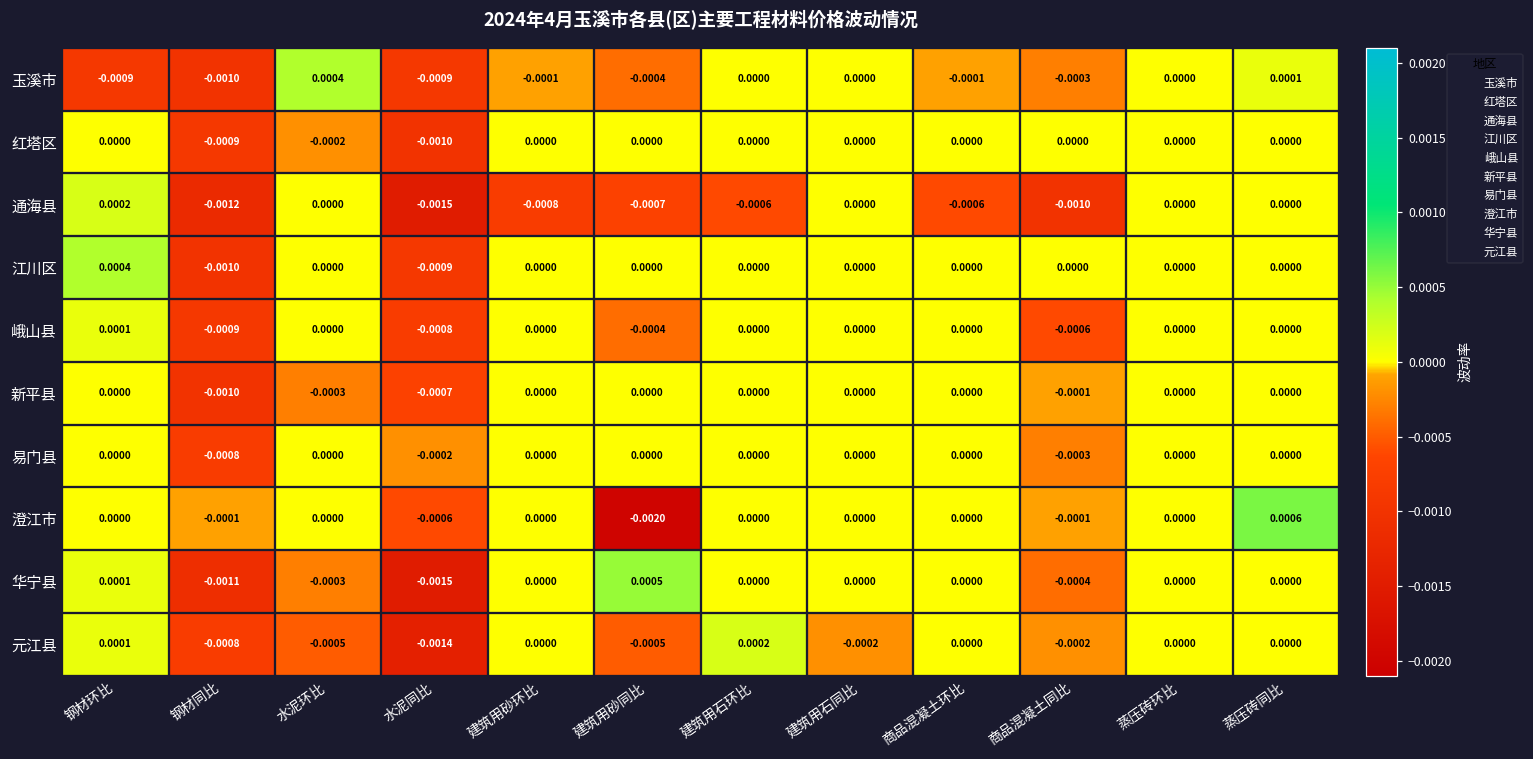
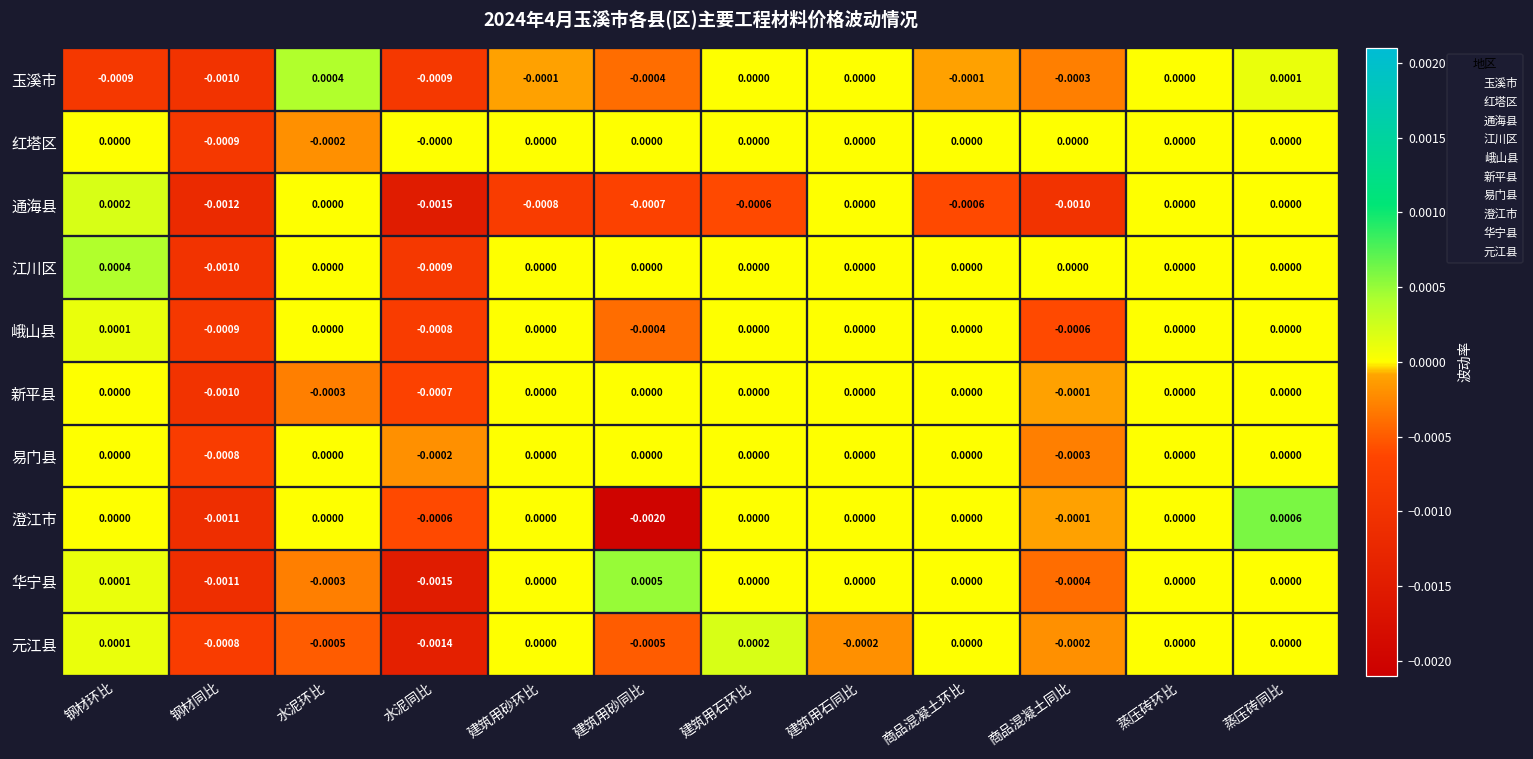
红塔区, 水泥同比: -0.0010 -> -0.0000
澄江市, 钢材同比: -0.0001 -> -0.0011
